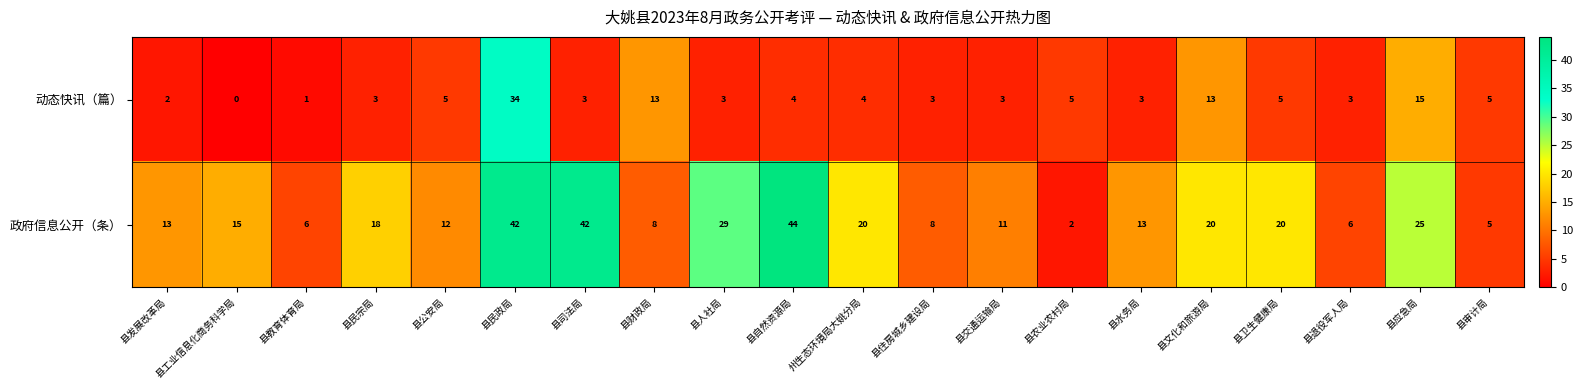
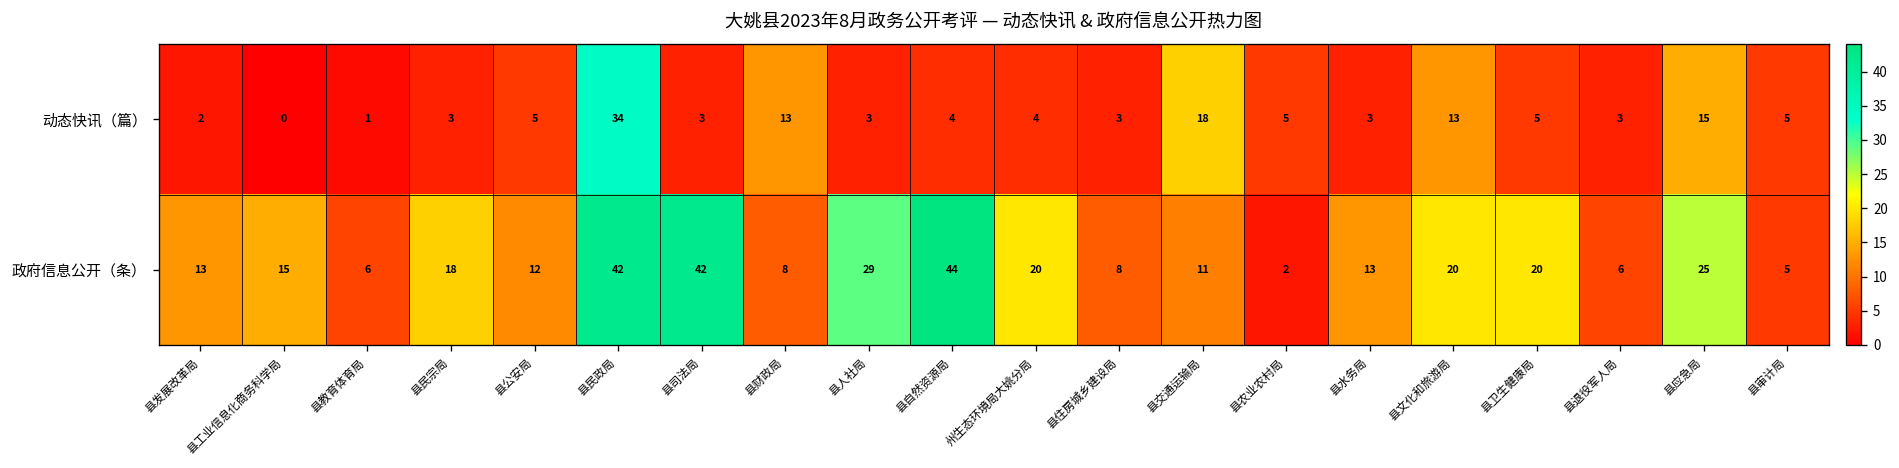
动态快讯（篇）, 县交通运输局: 3 -> 18
